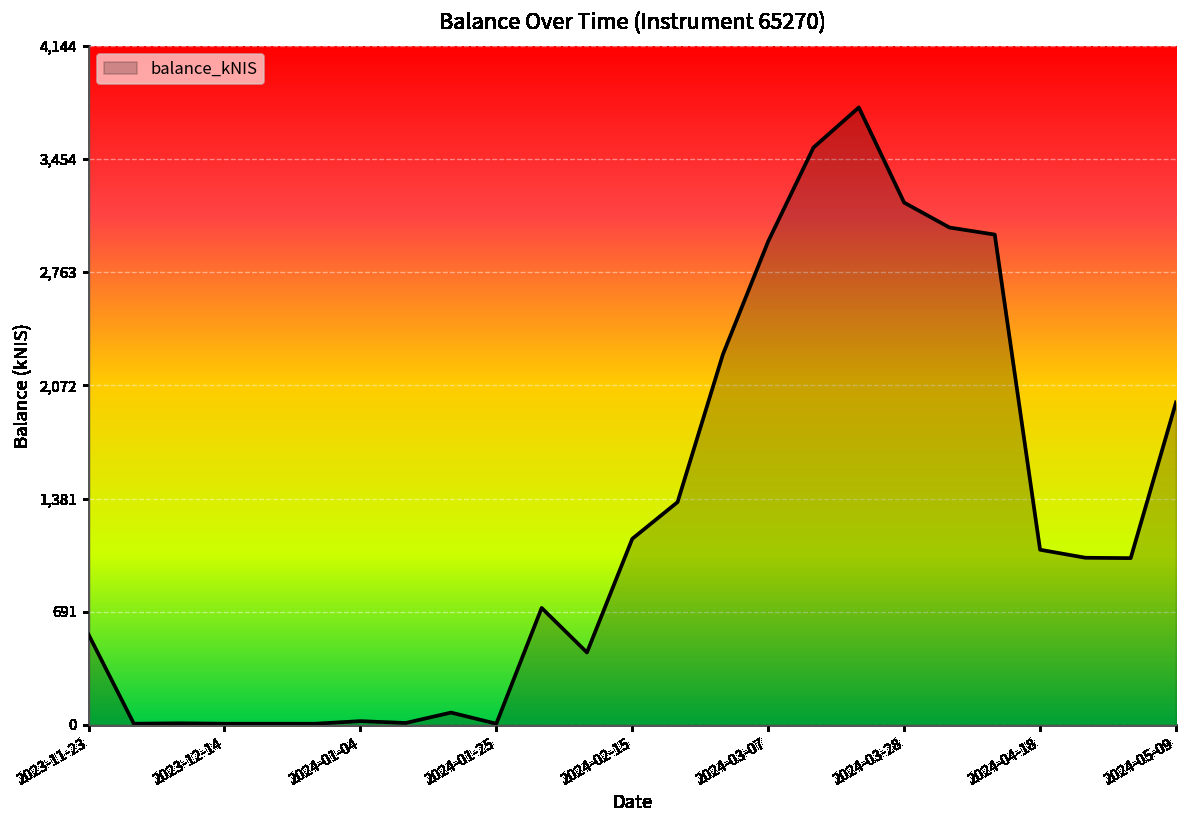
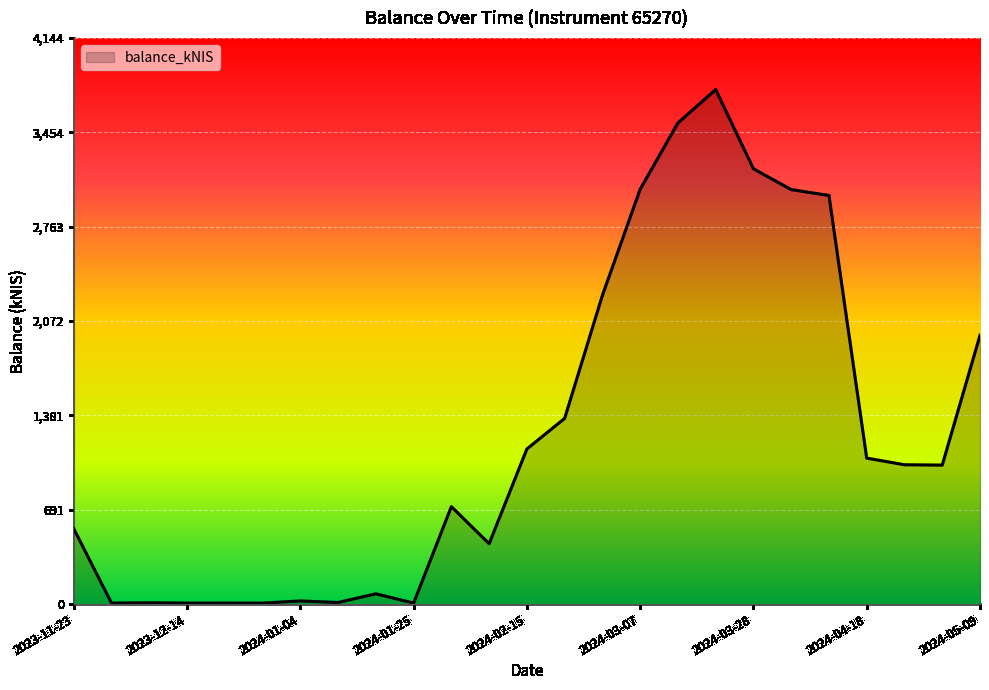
2024-03-07: 2,950 -> 3,040
